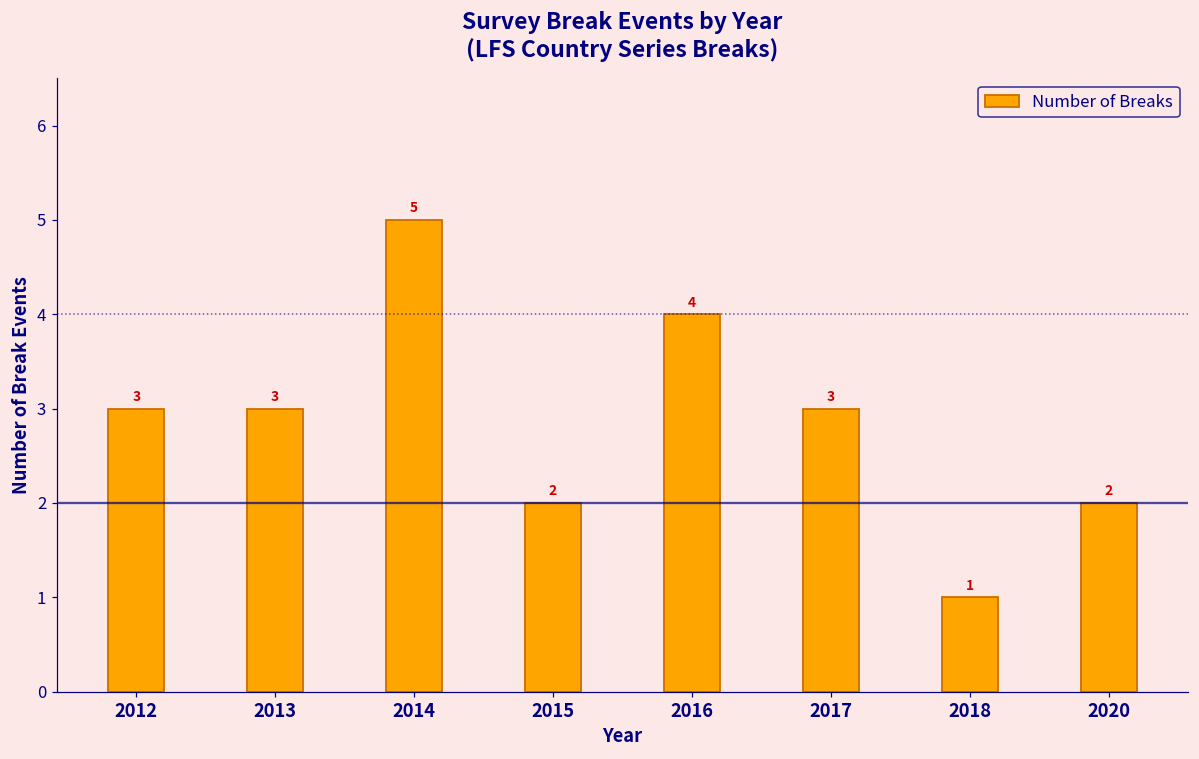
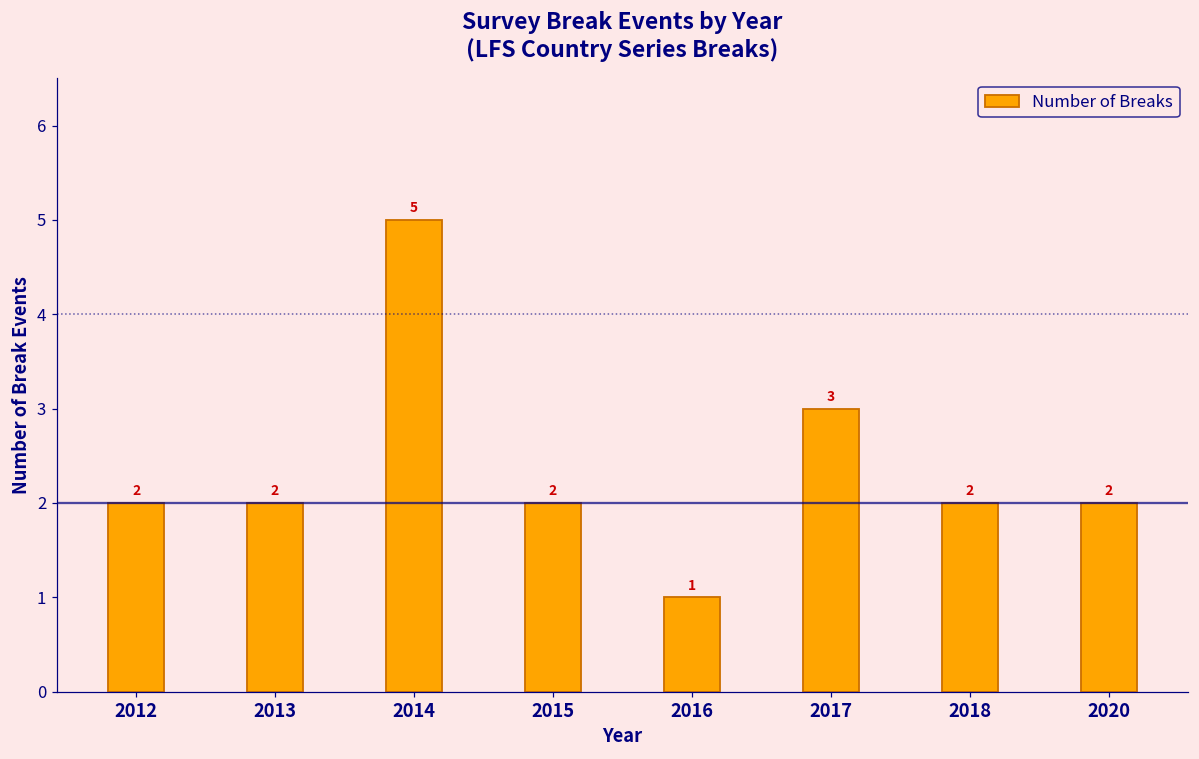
2012: 3 -> 2
2013: 3 -> 2
2016: 4 -> 1
2018: 1 -> 2
